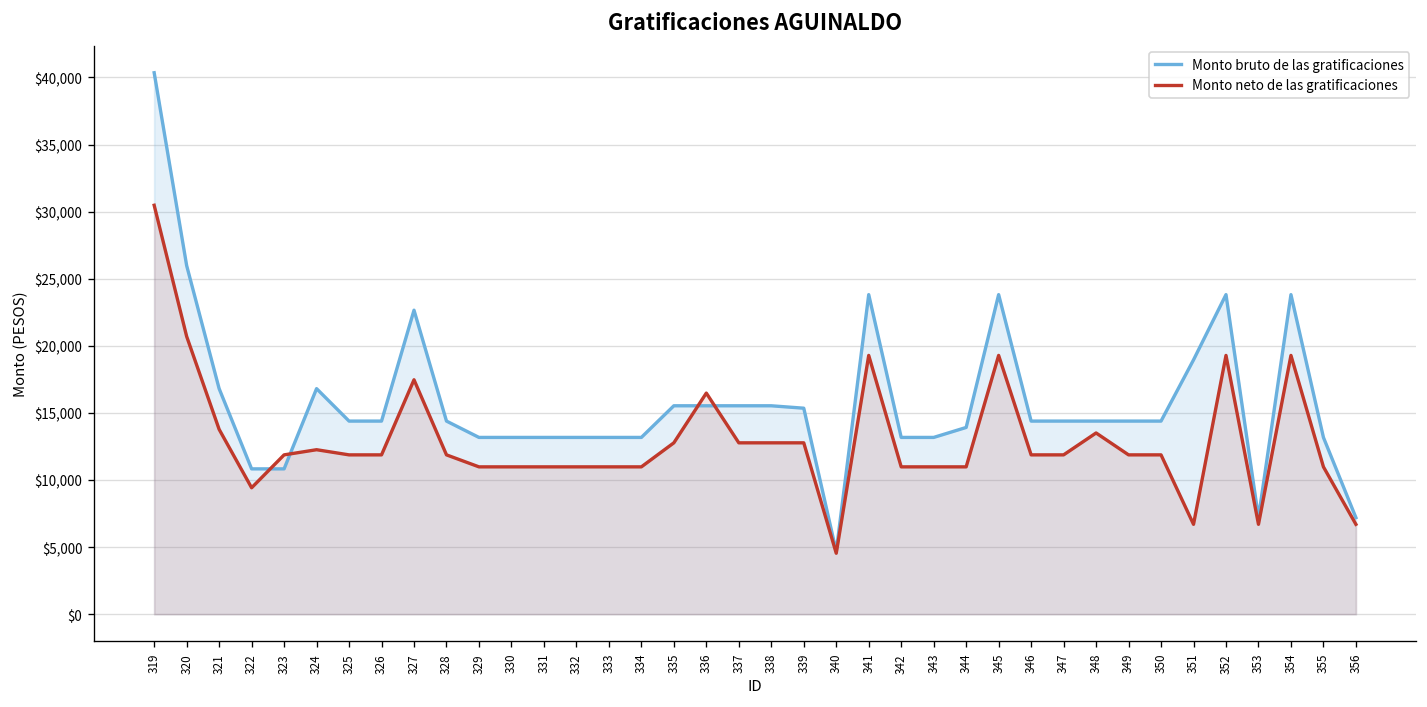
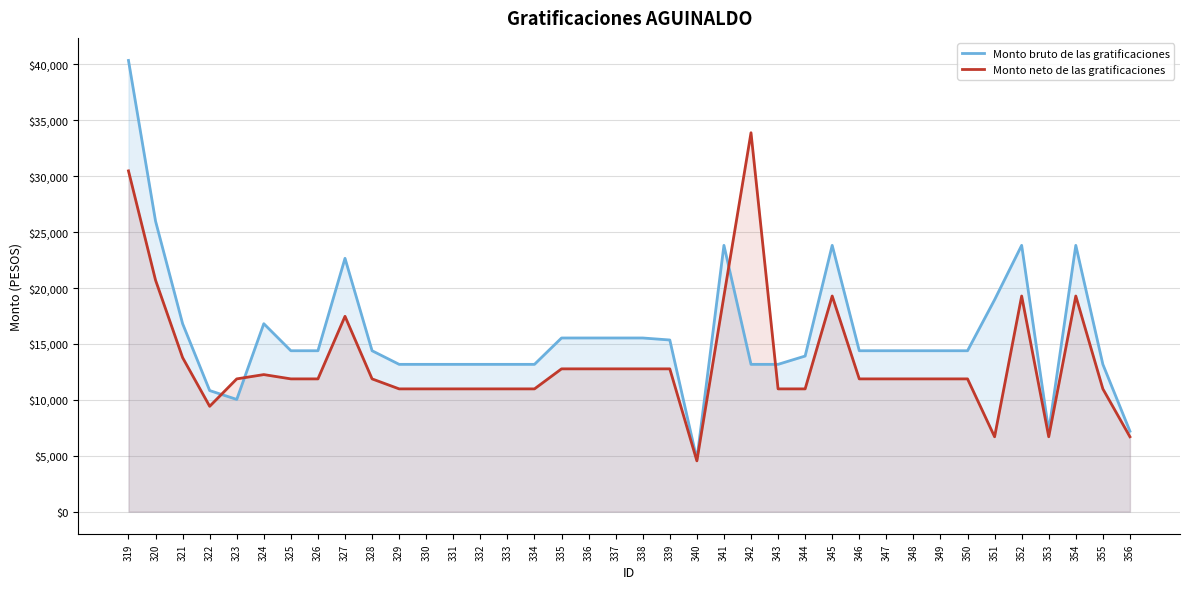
Monto bruto de las gratificaciones, 323: $10,800 -> $10,000
Monto neto de las gratificaciones, 336: $16,500 -> $12,800
Monto neto de las gratificaciones, 342: $11,000 -> $33,900
Monto neto de las gratificaciones, 348: $13,500 -> $11,900
